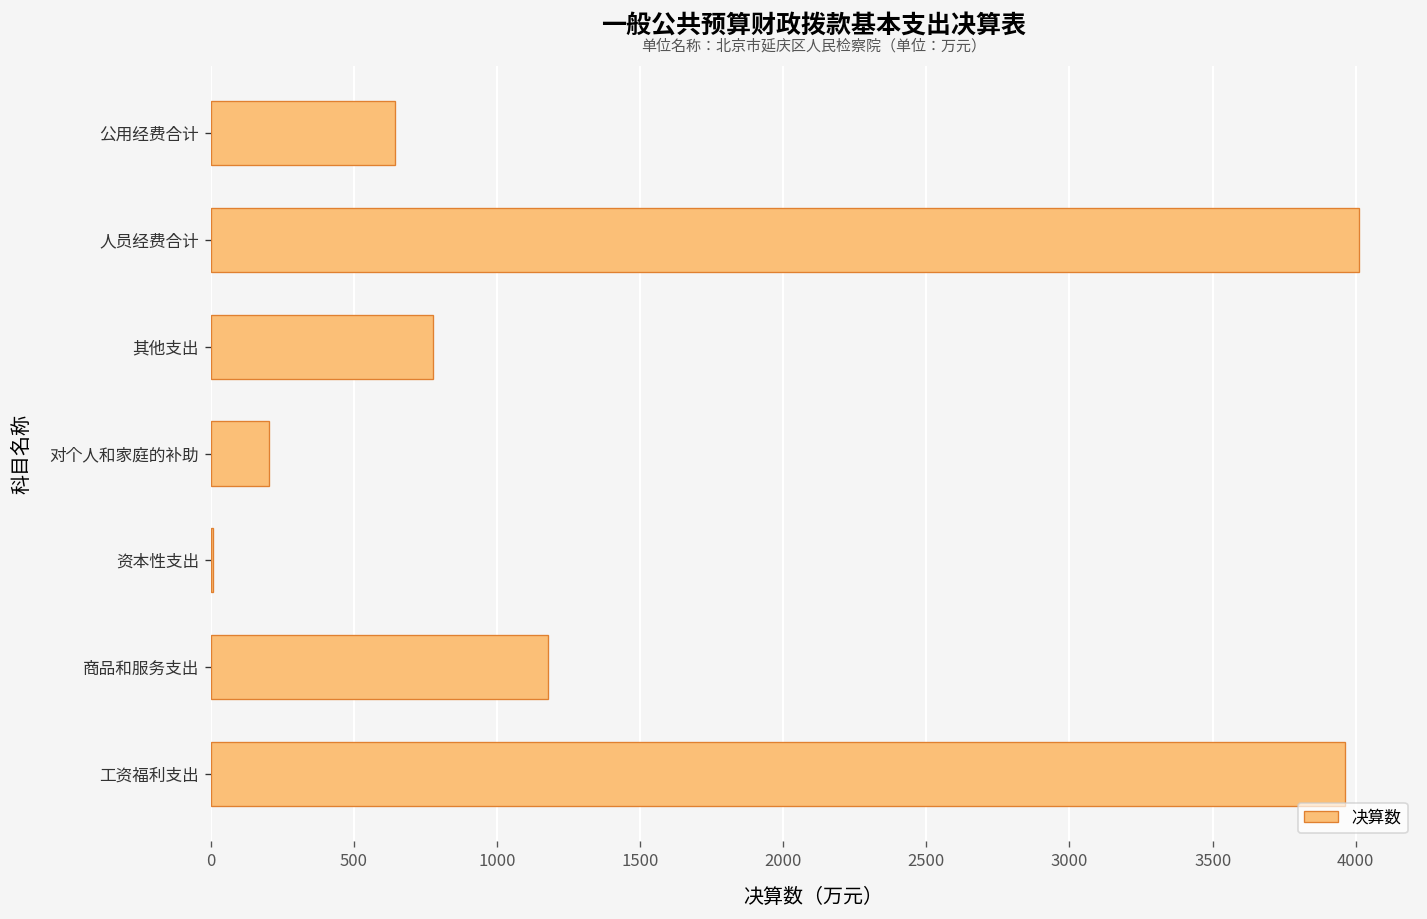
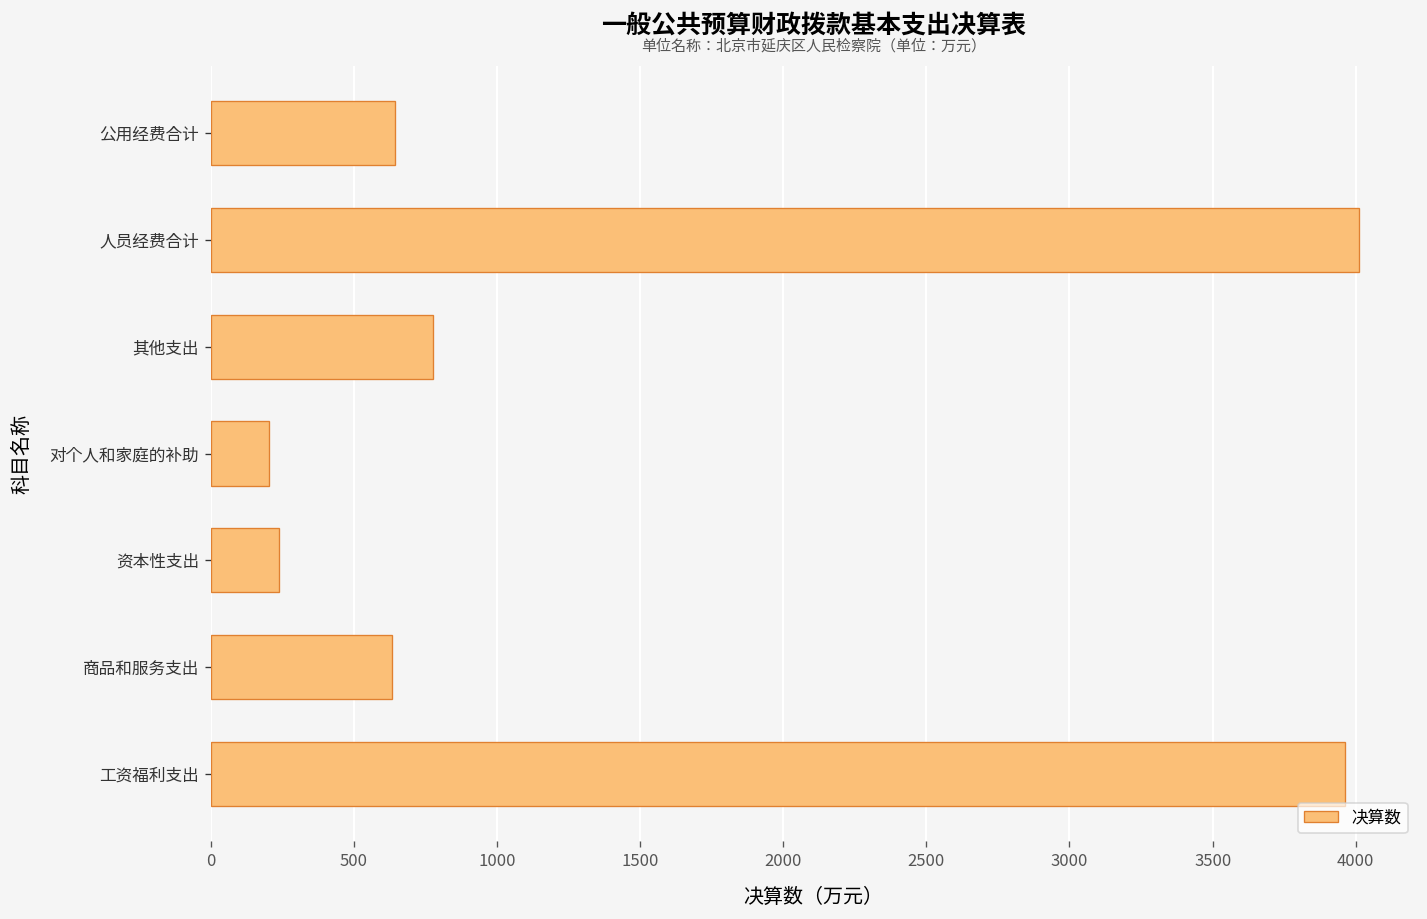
资本性支出: 10 -> 240
商品和服务支出: 1180 -> 630
